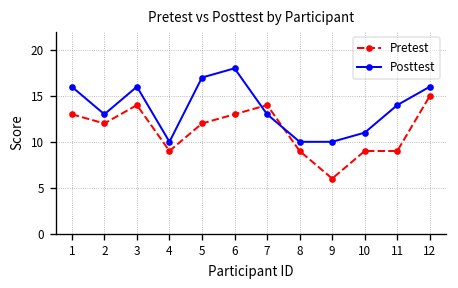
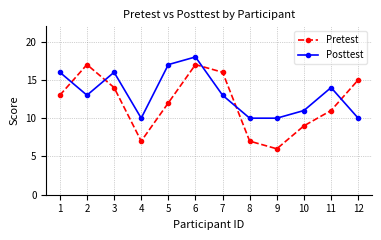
Pretest, 2: 12 -> 17
Pretest, 4: 9 -> 7
Pretest, 6: 13 -> 17
Pretest, 7: 14 -> 16
Pretest, 8: 9 -> 7
Pretest, 11: 9 -> 11
Posttest, 12: 16 -> 10
